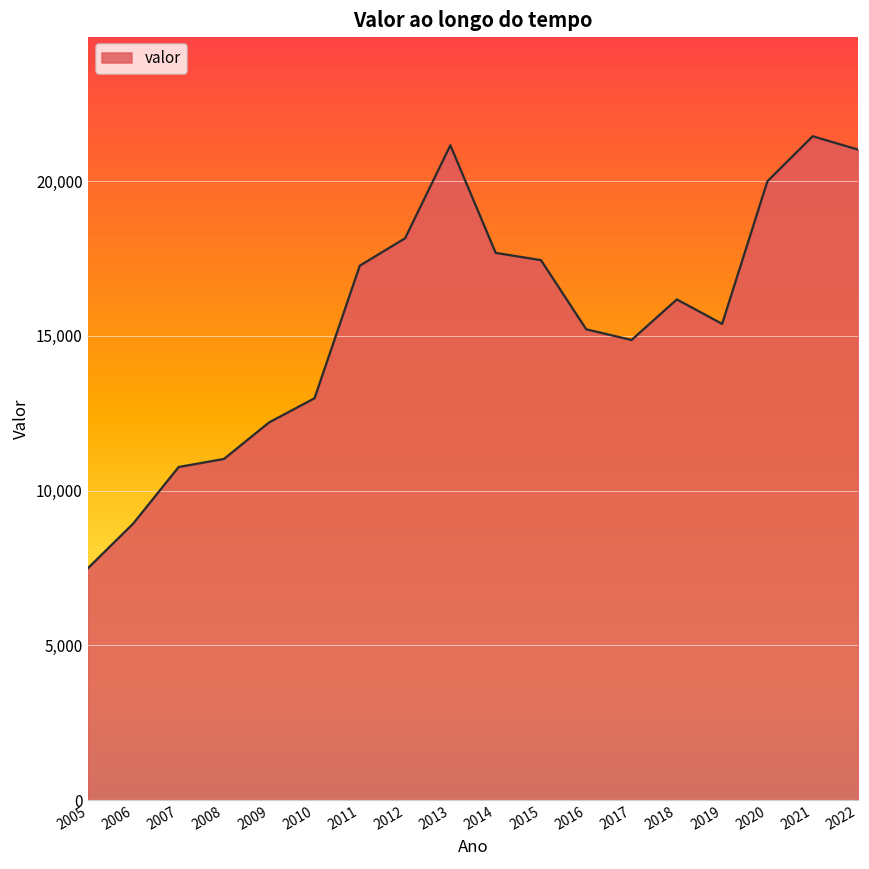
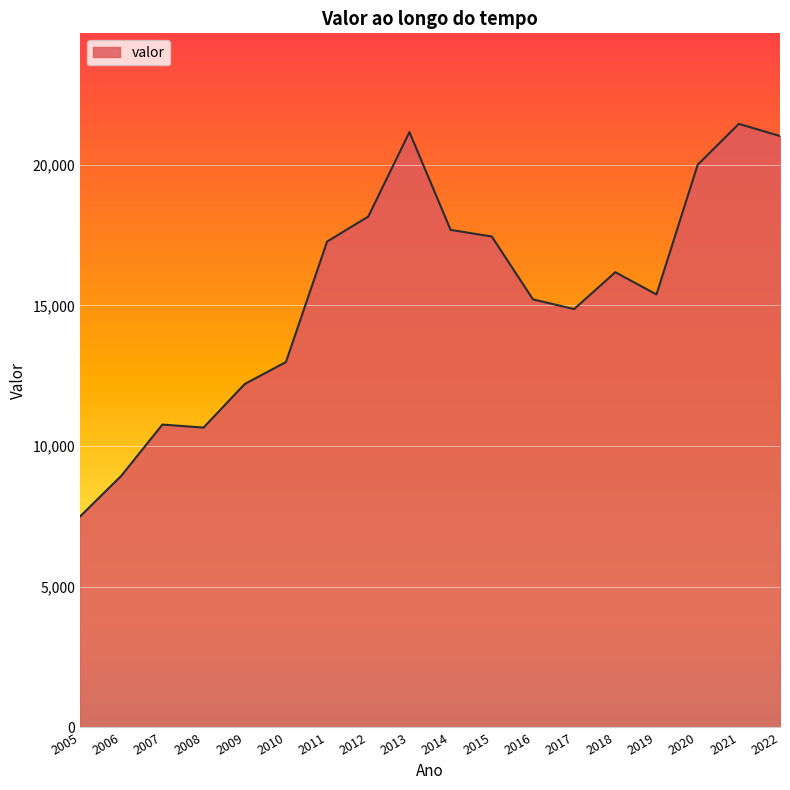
2008: 11,000 -> 10,700
